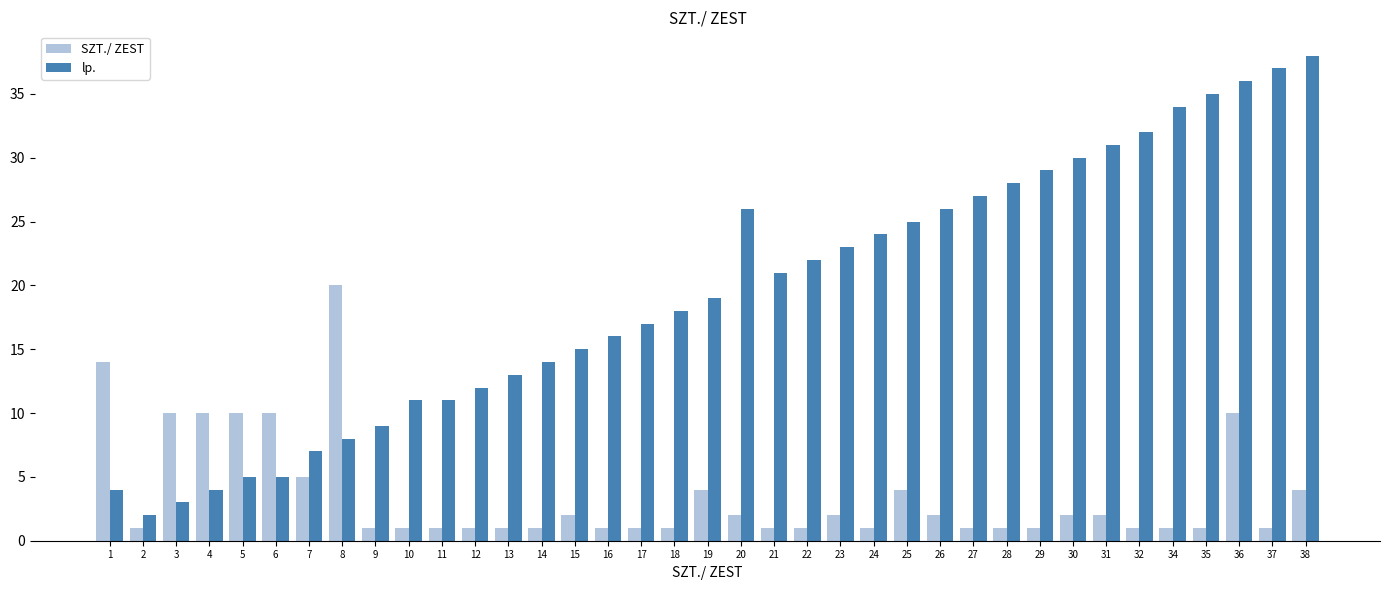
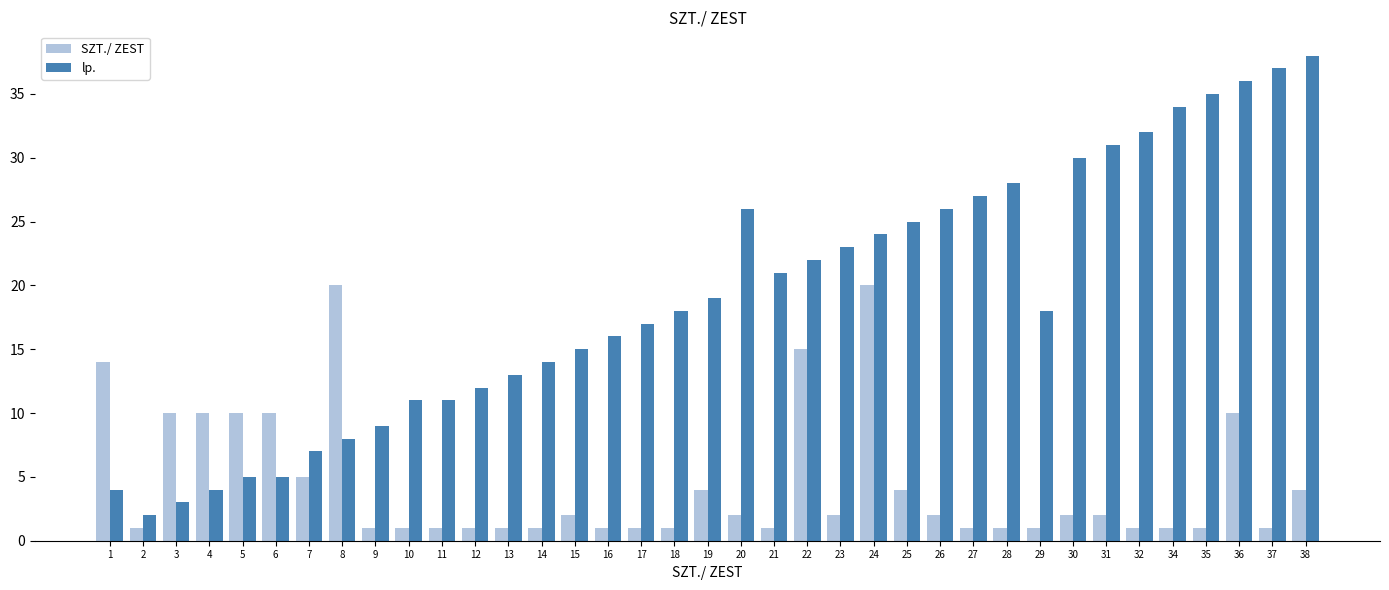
SZT./ ZEST, 22: 1 -> 15
SZT./ ZEST, 24: 1 -> 20
lp., 29: 29 -> 18
